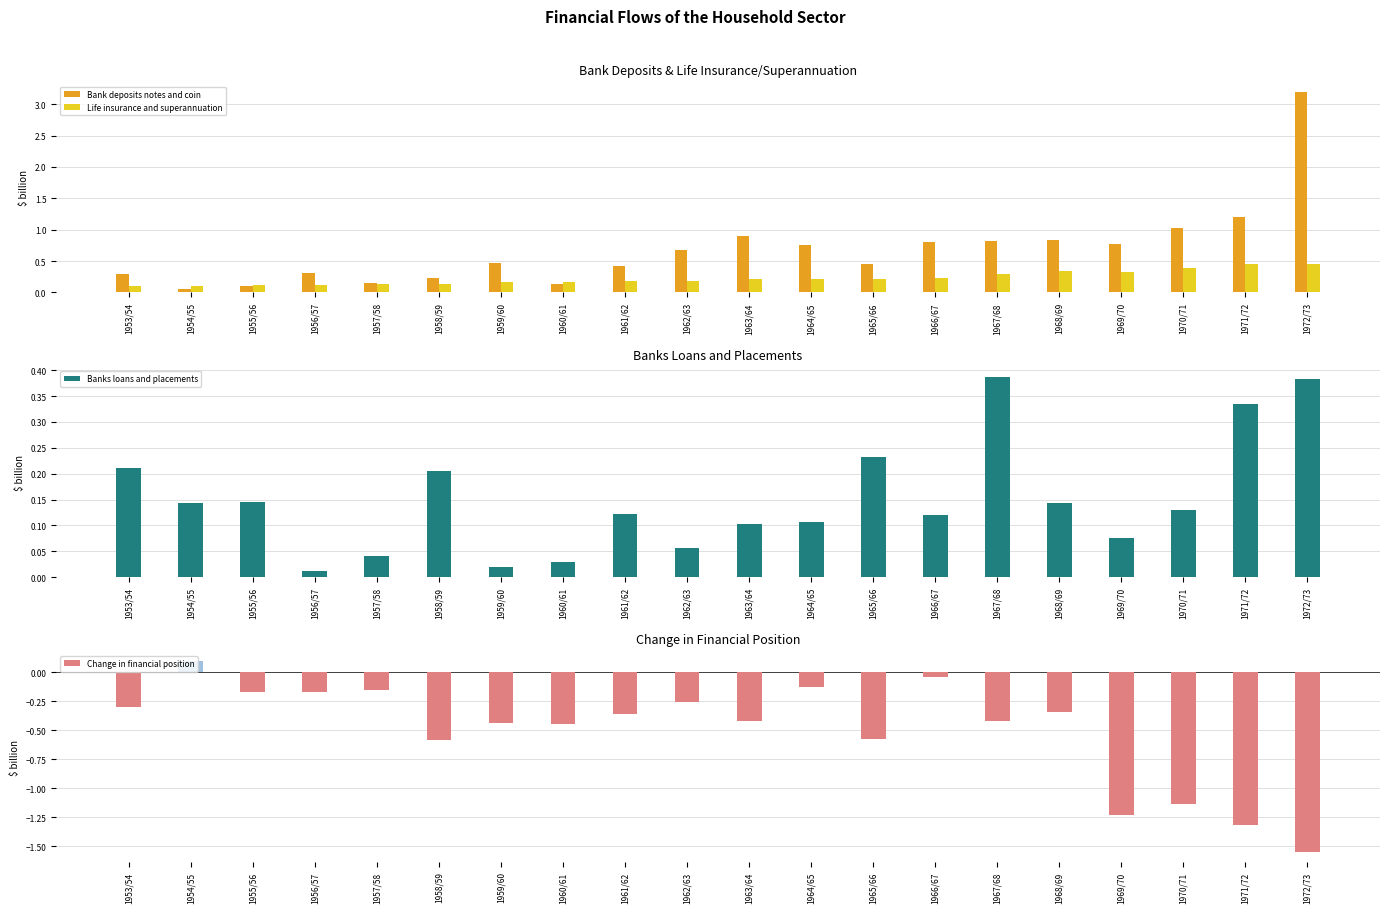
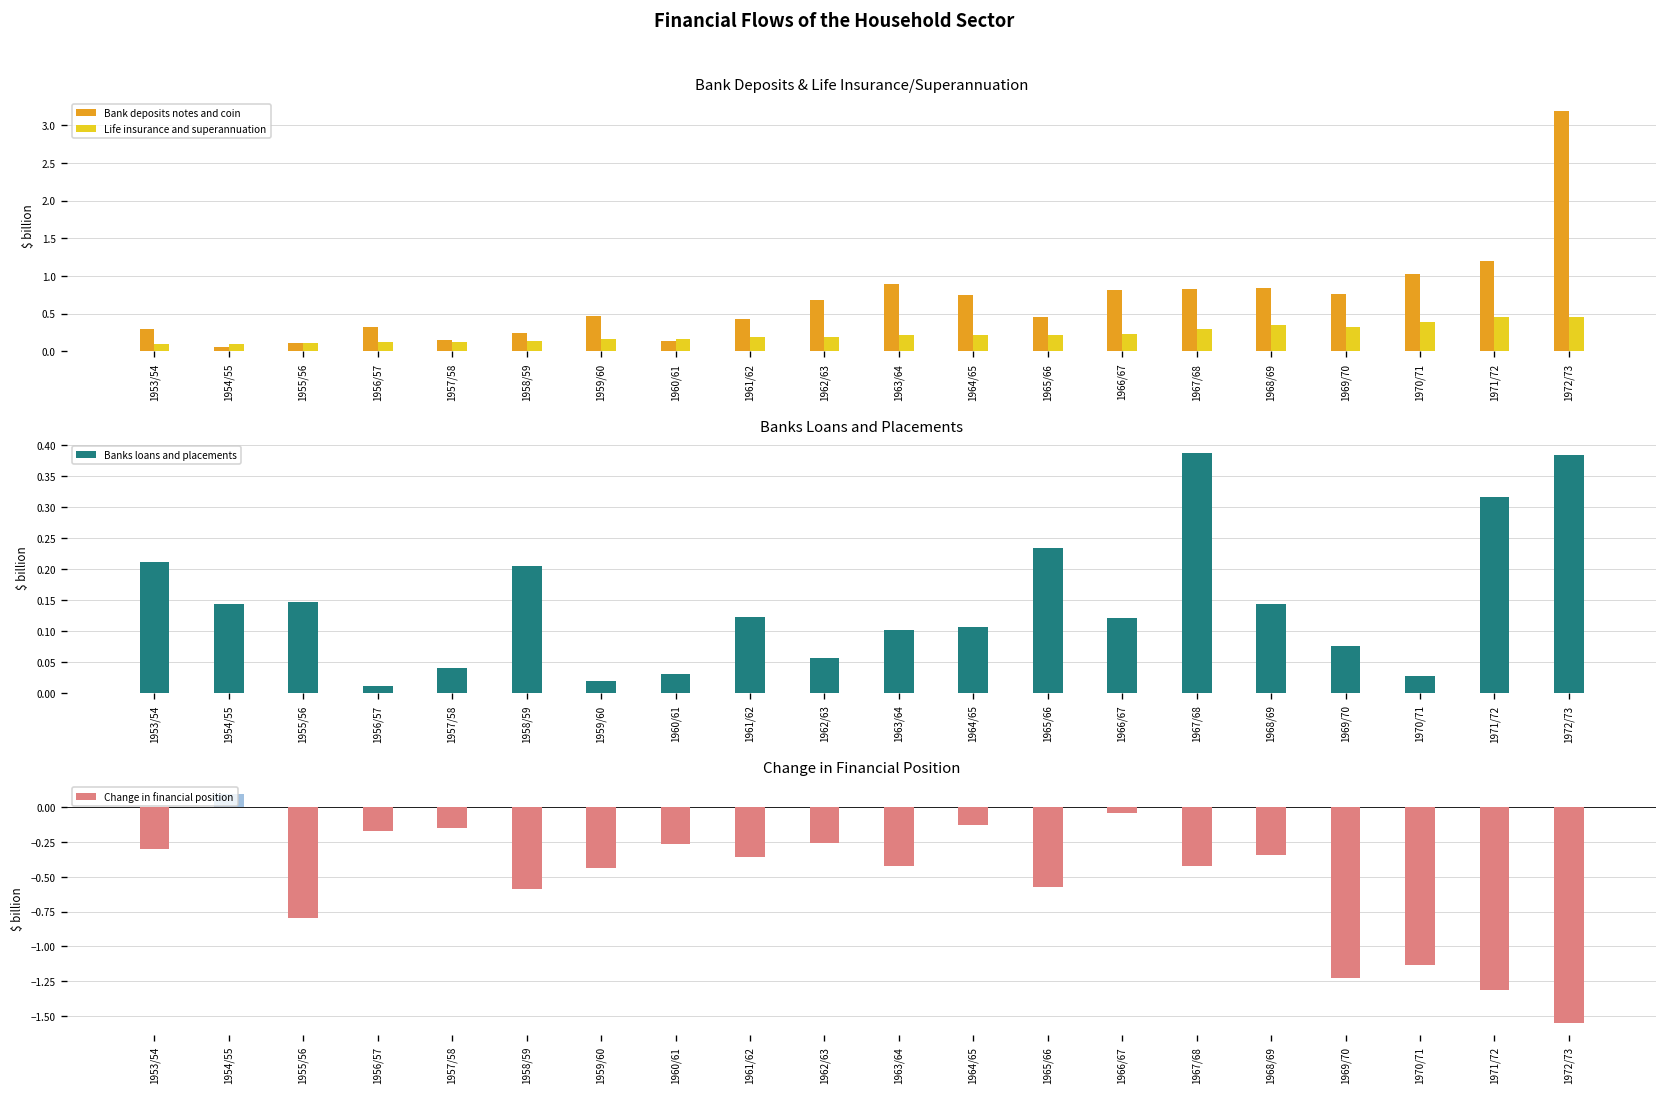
Banks Loans and Placements, 1970/71: 0.13 -> 0.03
Banks Loans and Placements, 1971/72: 0.33 -> 0.32
Change in Financial Position, 1955/56: -0.17 -> -0.80
Change in Financial Position, 1960/61: -0.44 -> -0.26
